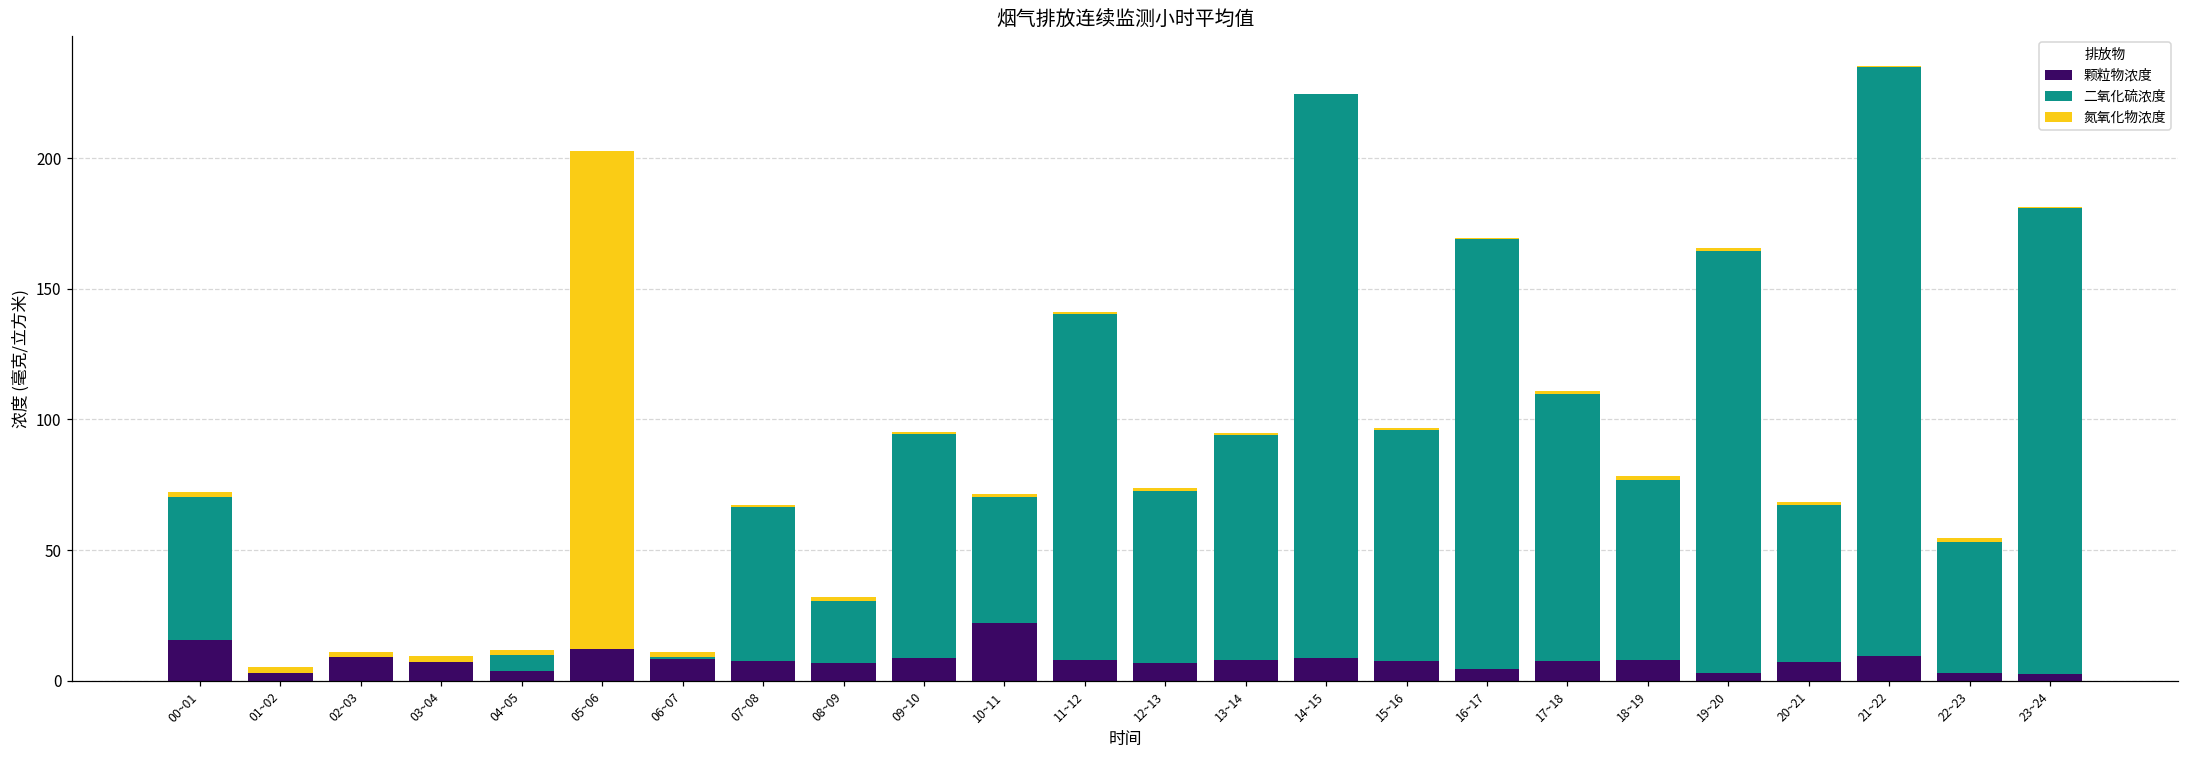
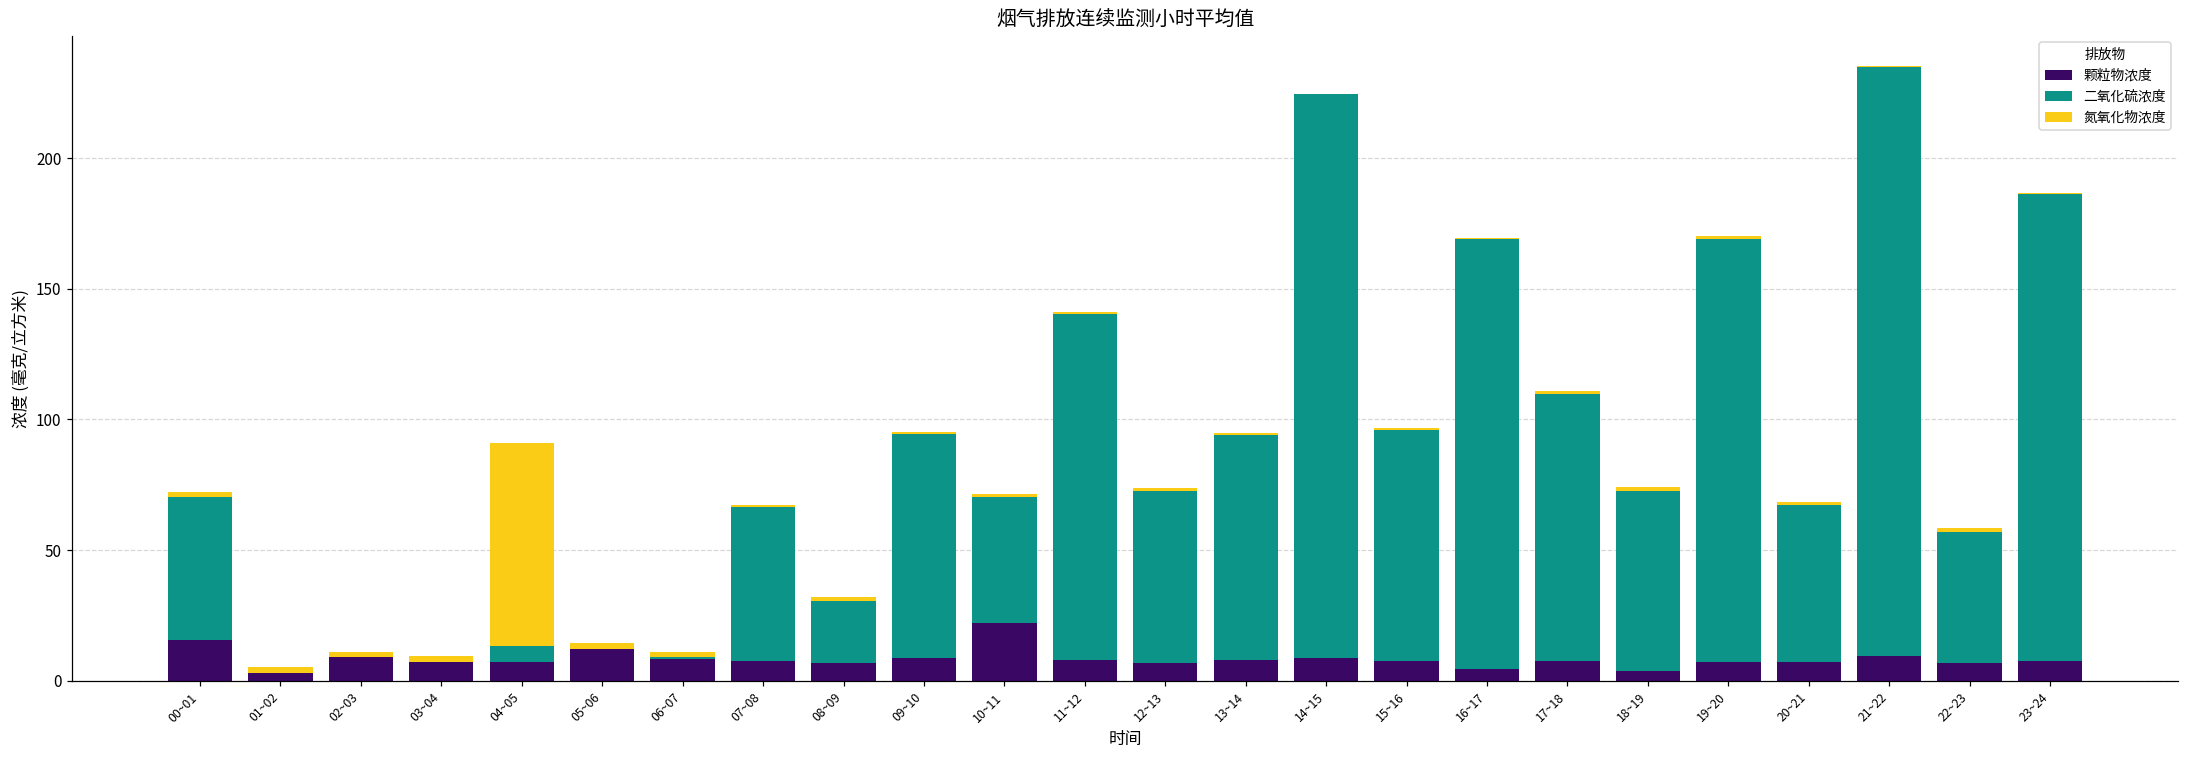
颗粒物浓度, 04~05: 4 -> 7
氮氧化物浓度, 04~05: 2 -> 78
氮氧化物浓度, 05~06: 190 -> 2
颗粒物浓度, 18~19: 8 -> 4
颗粒物浓度, 19~20: 3 -> 7
颗粒物浓度, 22~23: 3 -> 7
颗粒物浓度, 23~24: 2 -> 8
